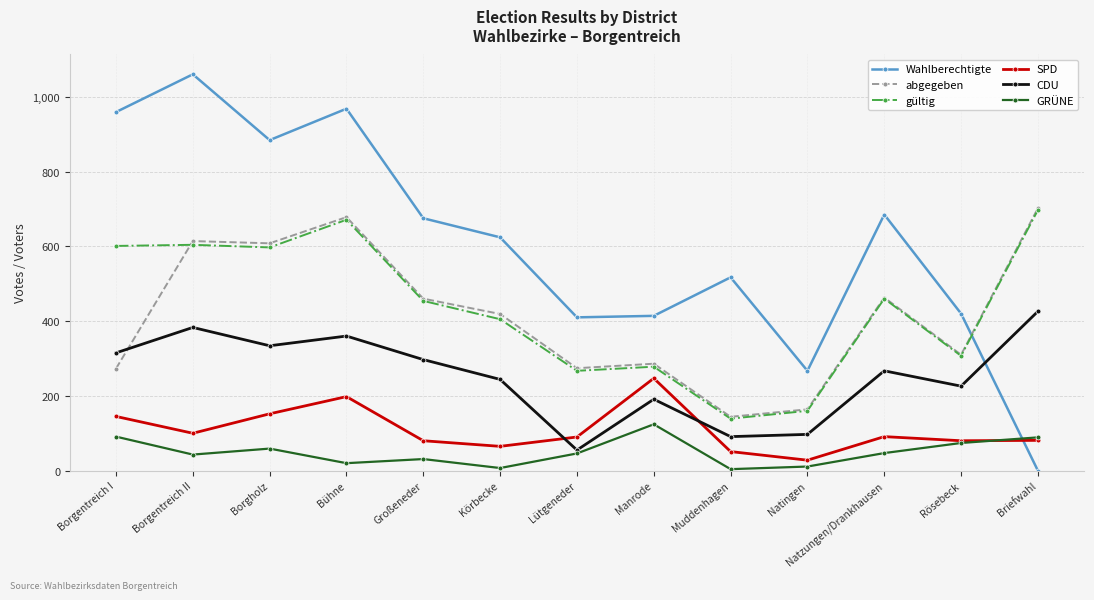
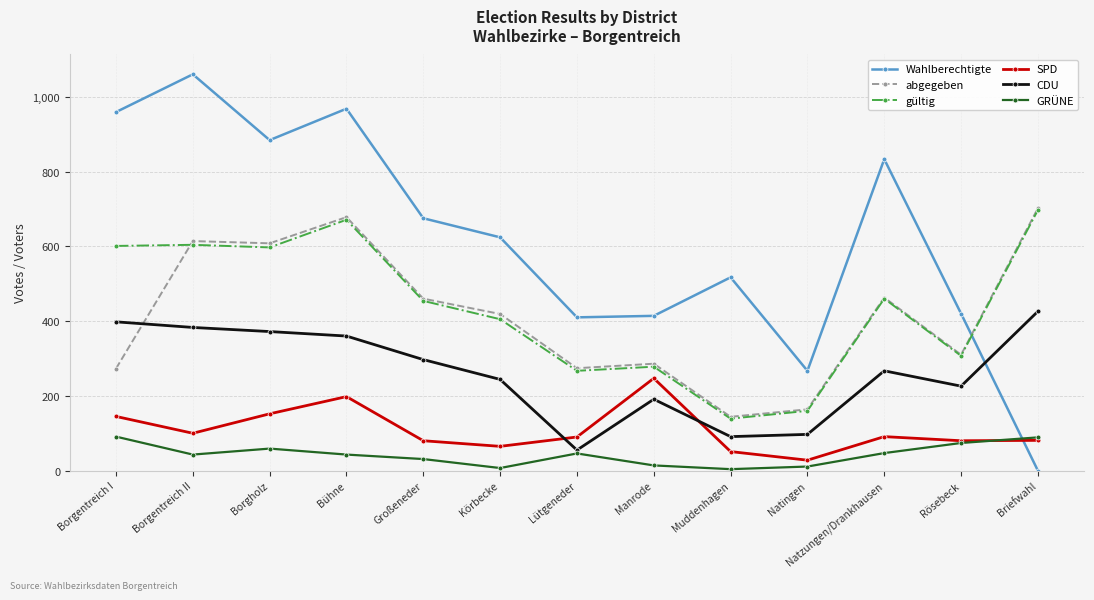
CDU, Borgentreich I: 320 -> 400
CDU, Borgholz: 330 -> 370
GRÜNE, Bühne: 20 -> 40
GRÜNE, Manrode: 120 -> 10
Wahlberechtigte, Natzungen/Drankhausen: 690 -> 830
